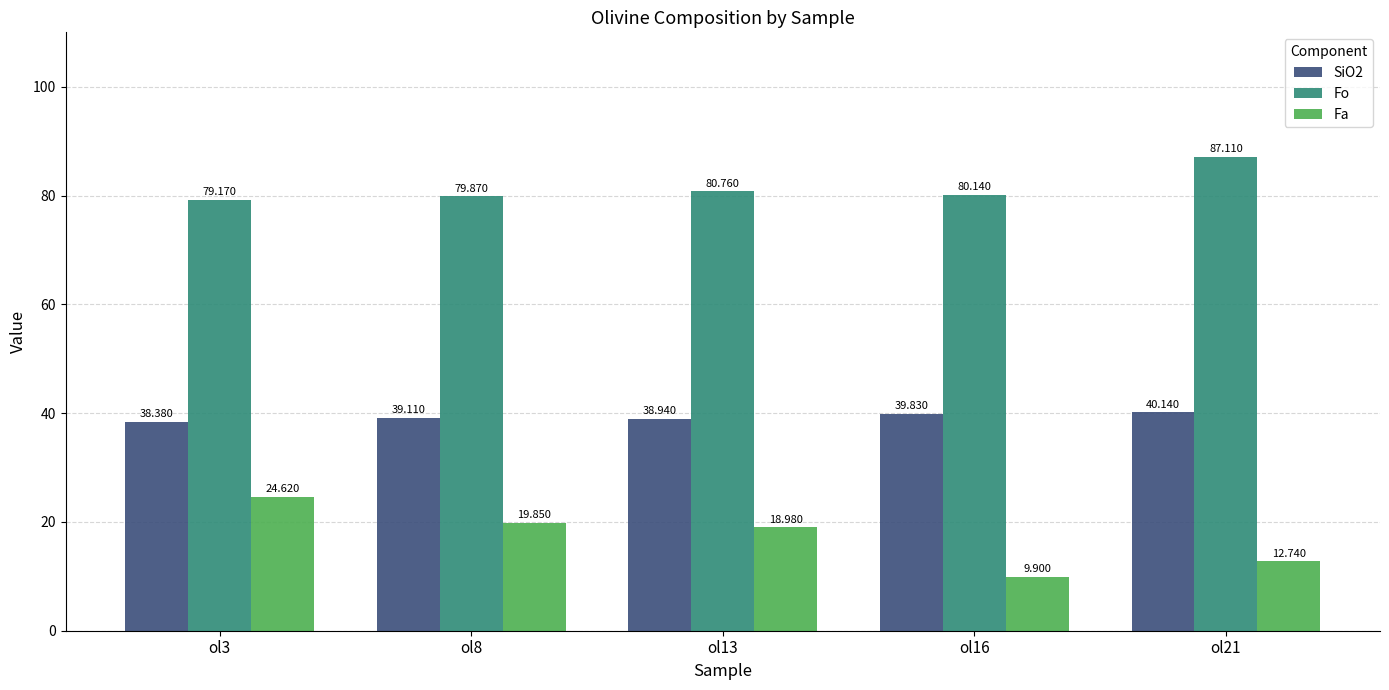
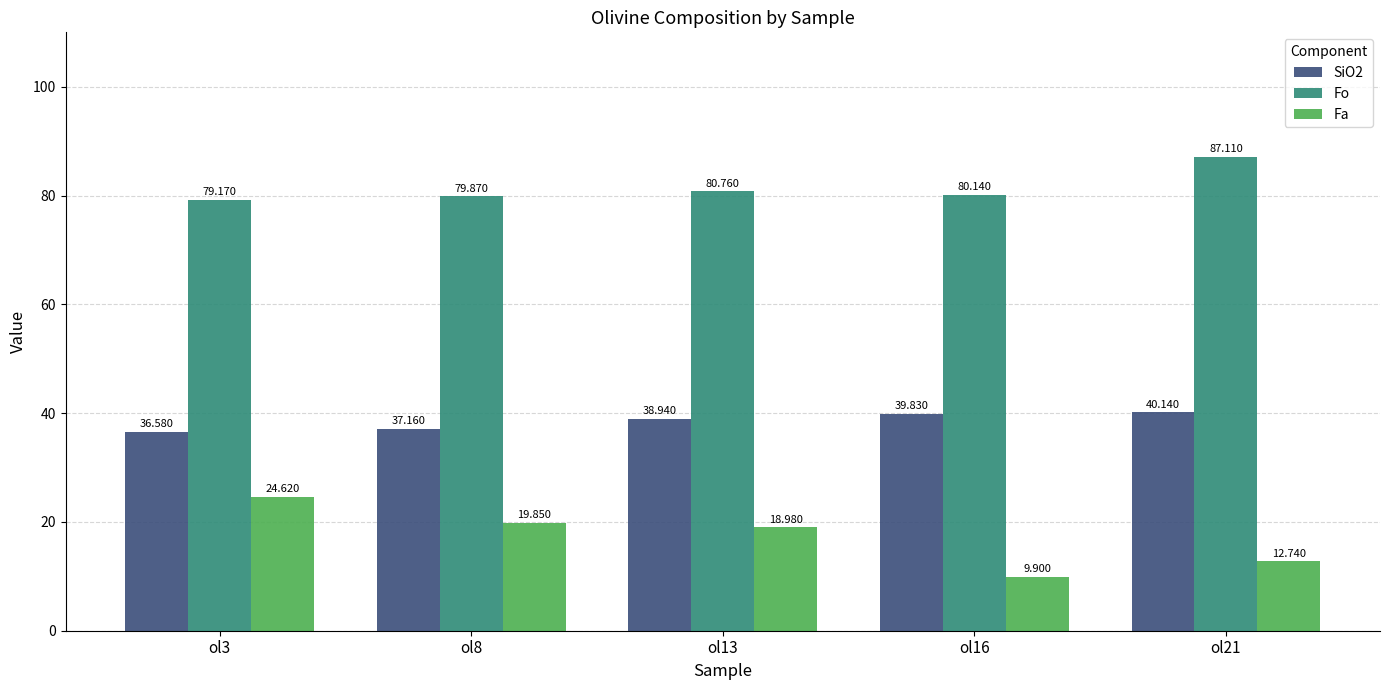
SiO2, ol3: 38.380 -> 36.580
SiO2, ol8: 39.110 -> 37.160
